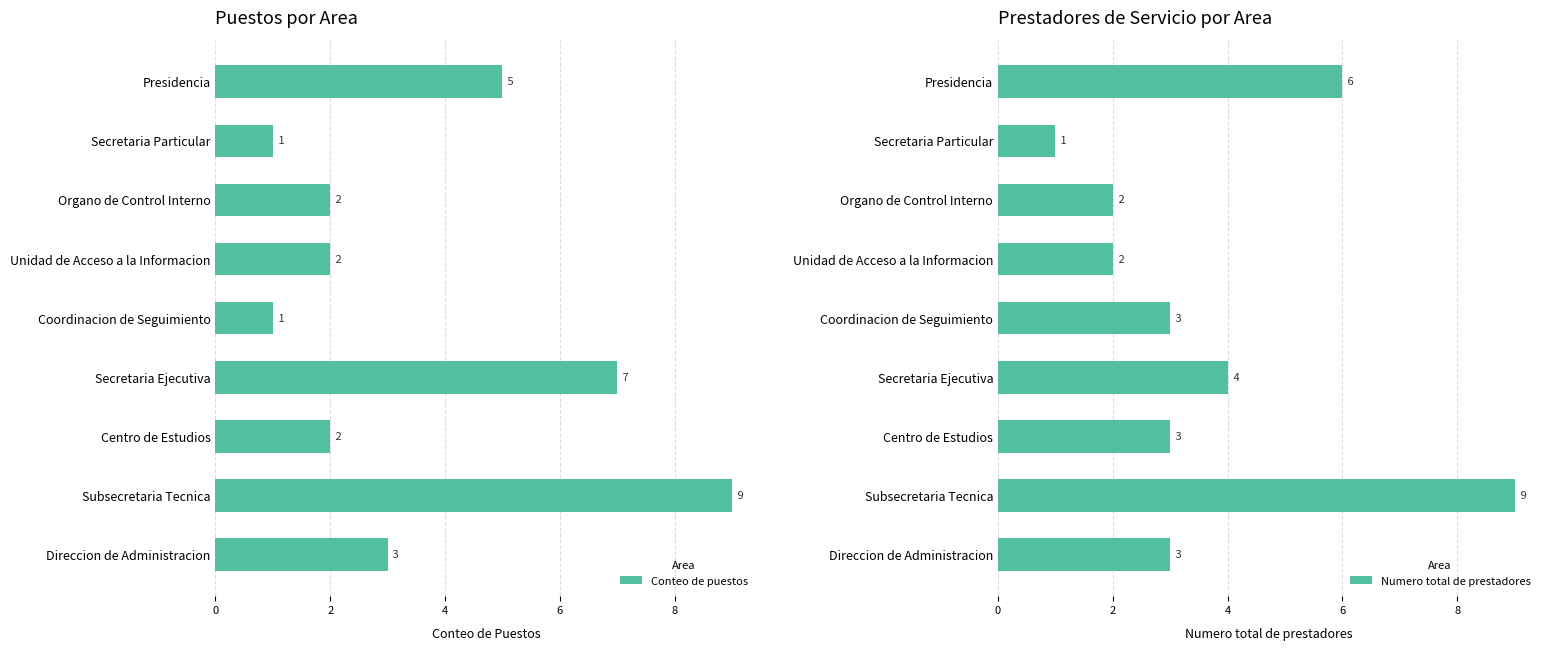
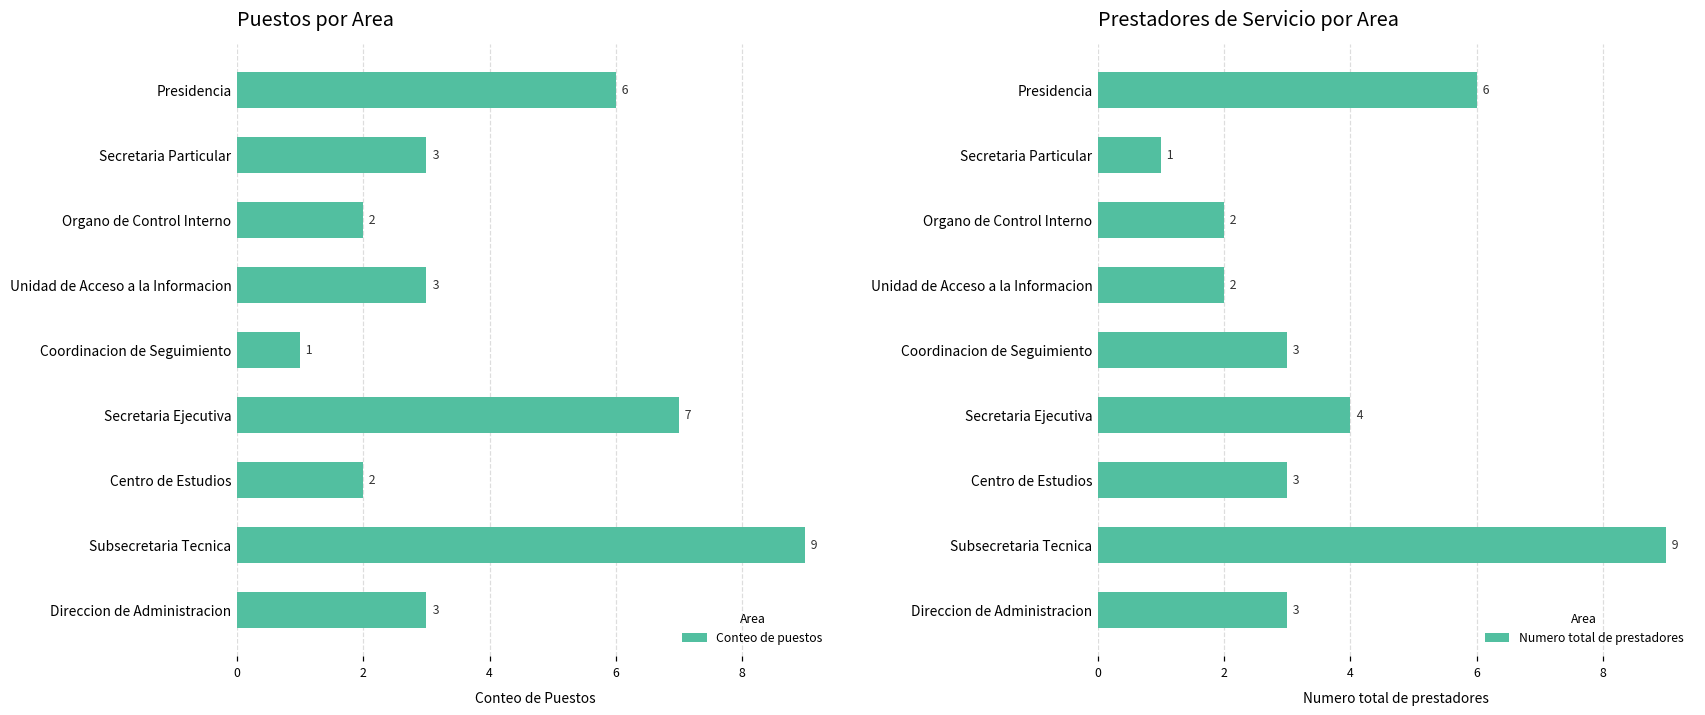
Puestos por Area, Presidencia: 5 -> 6
Puestos por Area, Secretaria Particular: 1 -> 3
Puestos por Area, Unidad de Acceso a la Informacion: 2 -> 3
